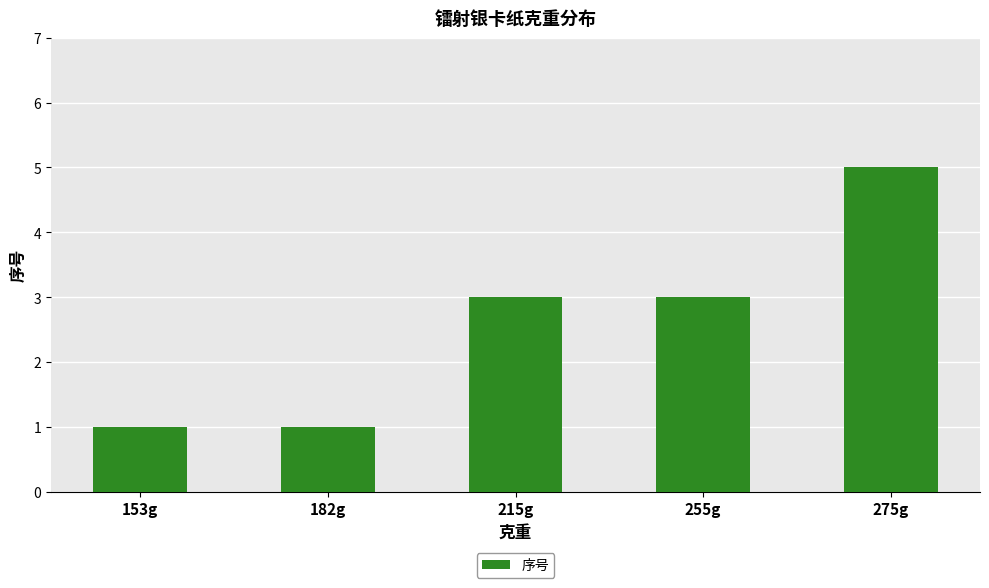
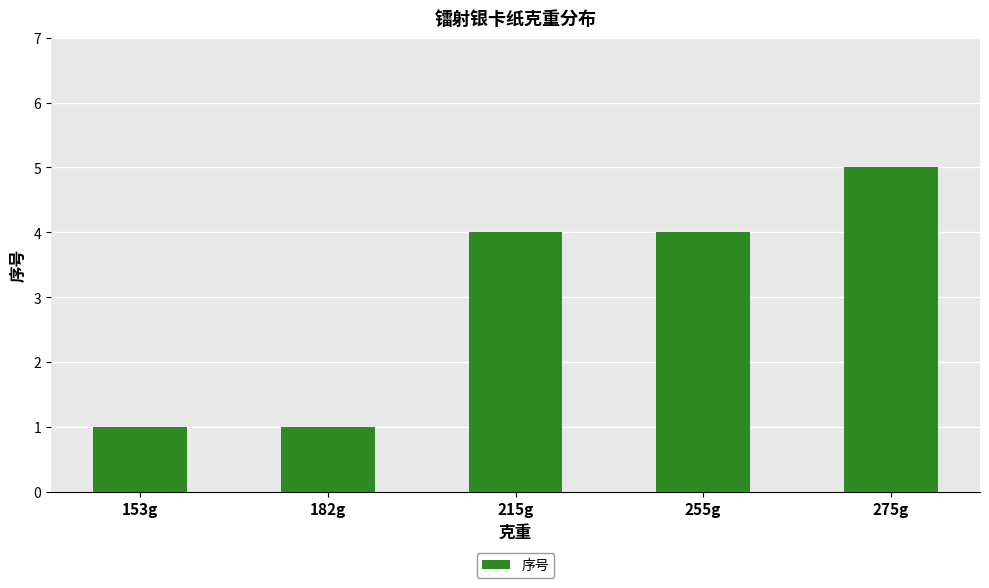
215g: 3 -> 4
255g: 3 -> 4
